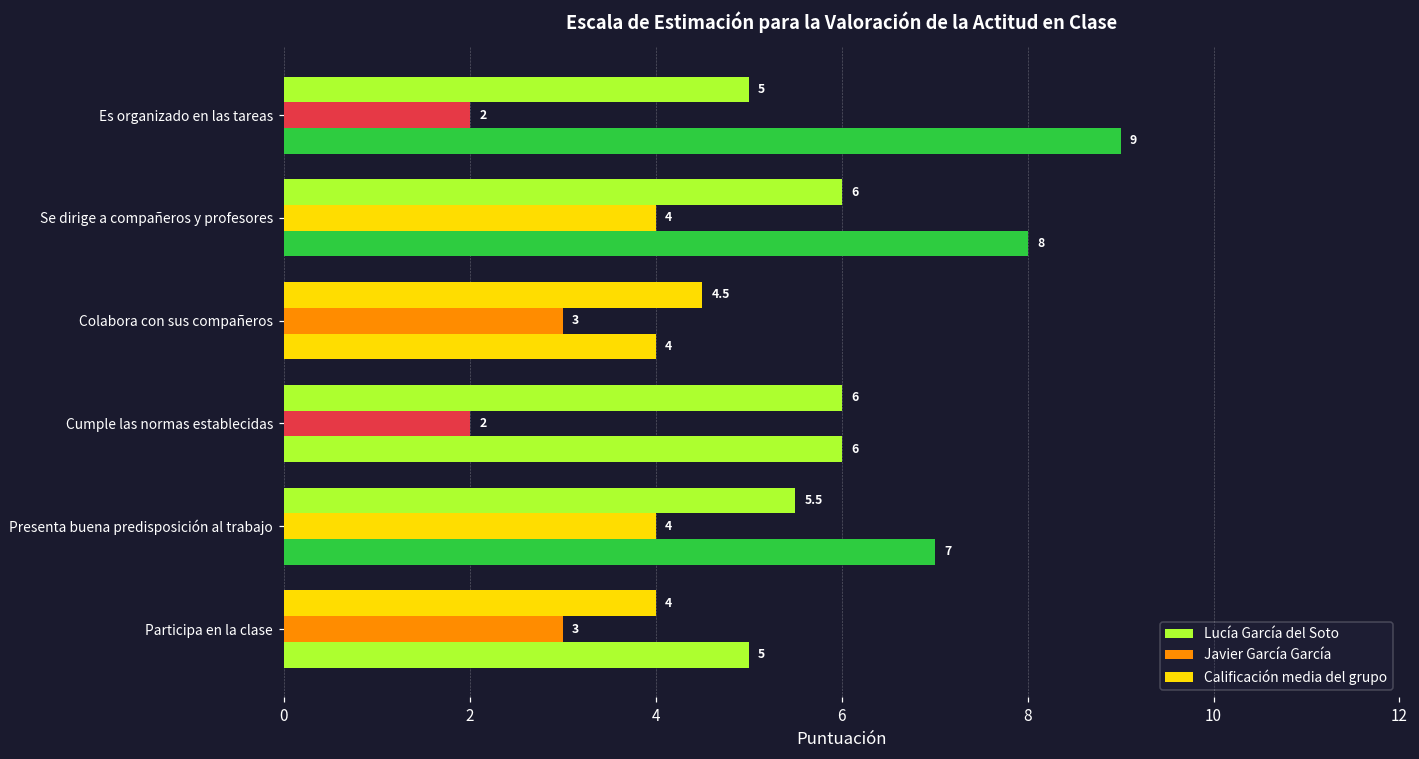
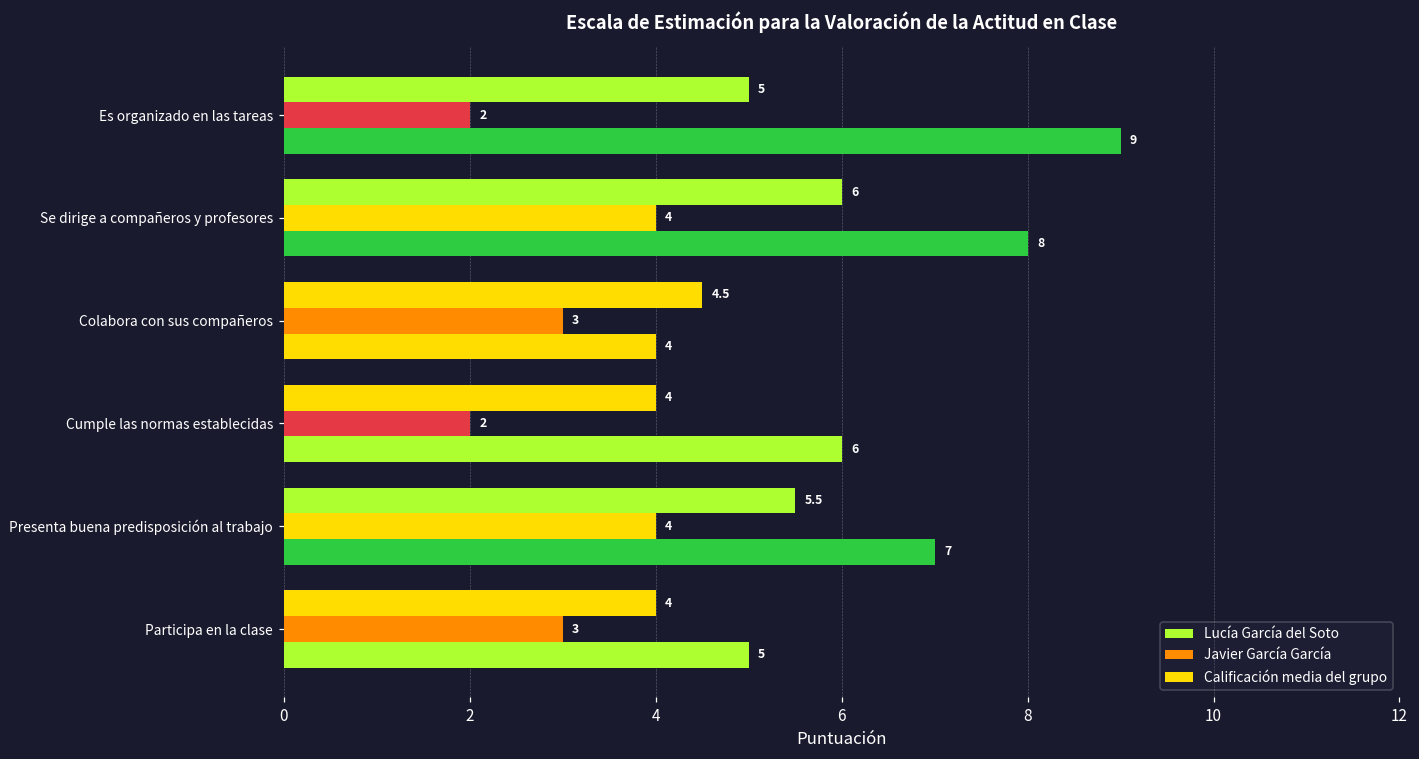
Calificación media del grupo, Cumple las normas establecidas: 6 -> 4
